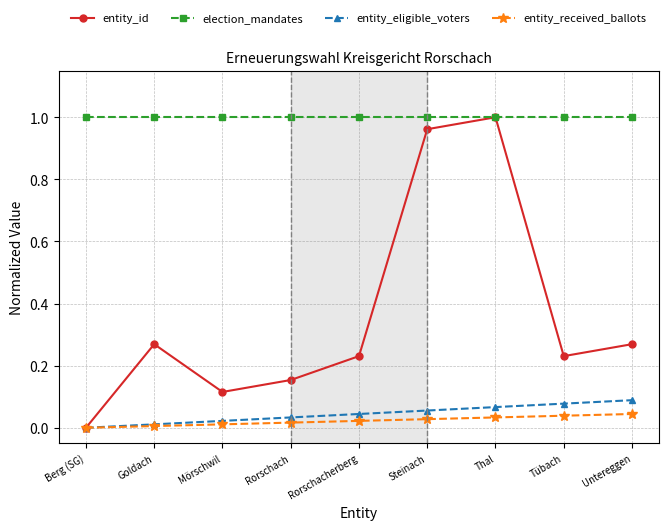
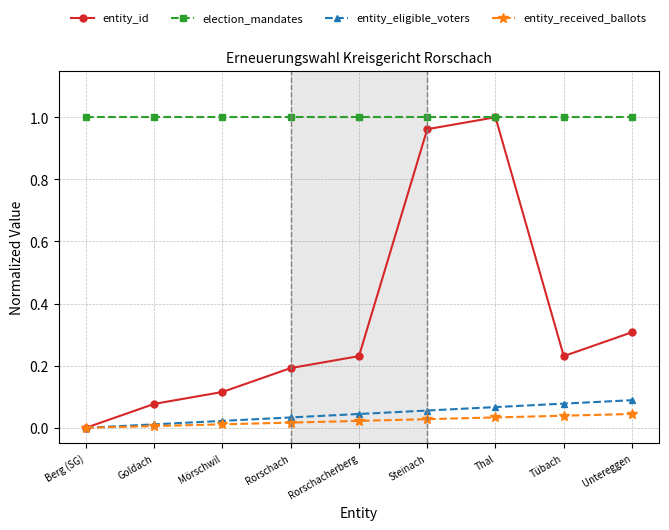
entity_id, Goldach: 0.27 -> 0.08
entity_id, Rorschach: 0.15 -> 0.19
entity_id, Untereggen: 0.27 -> 0.31
